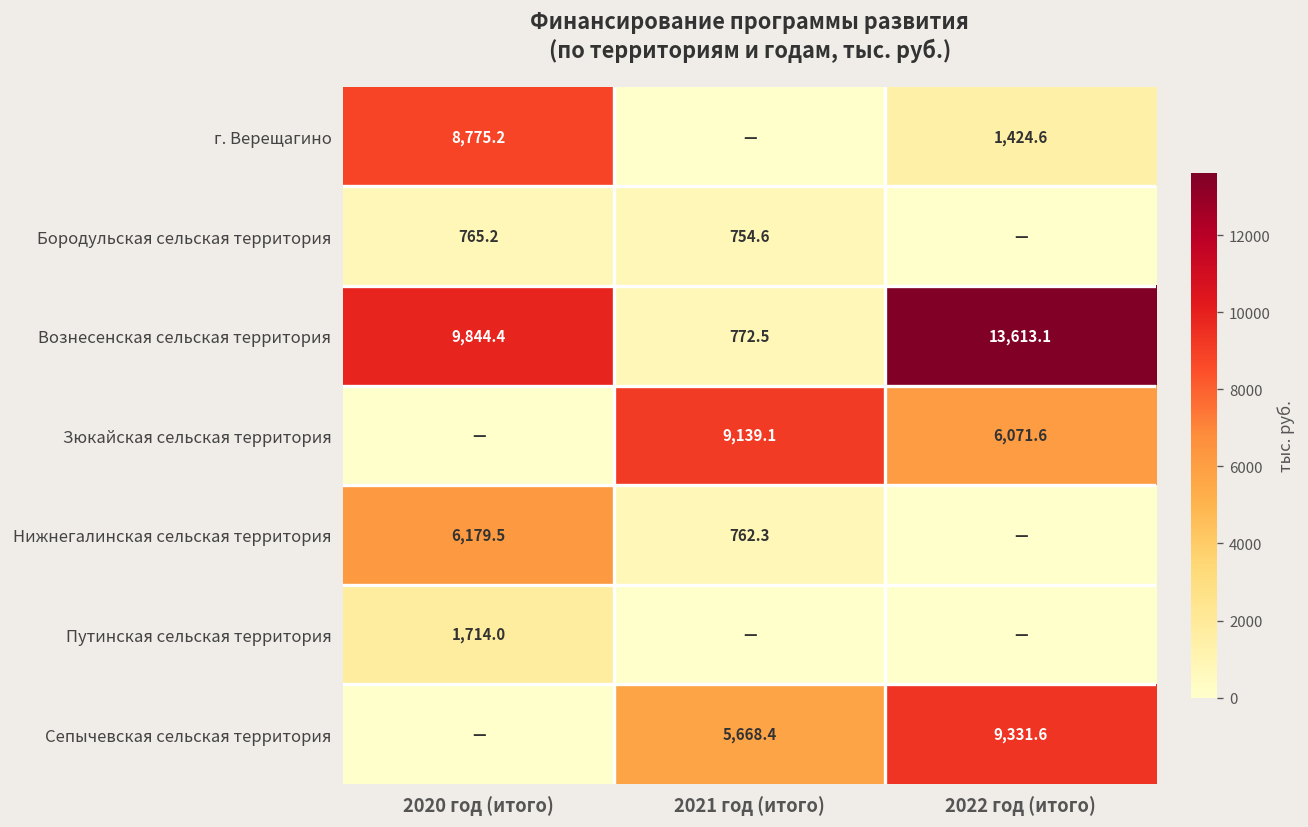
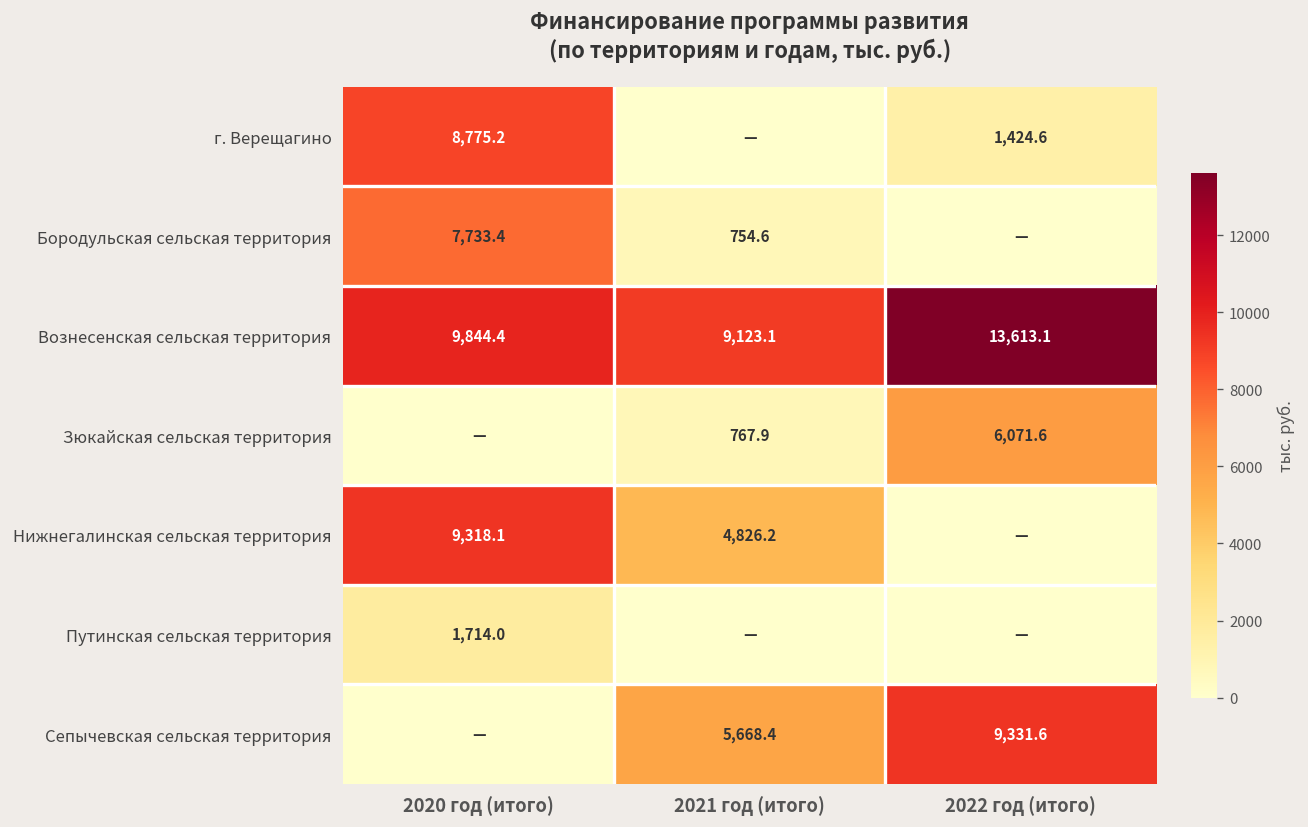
Бородульская сельская территория, 2020 год (итого): 765.2 -> 7,733.4
Вознесенская сельская территория, 2021 год (итого): 772.5 -> 9,123.1
Зюкайская сельская территория, 2021 год (итого): 9,139.1 -> 767.9
Нижнегалинская сельская территория, 2020 год (итого): 6,179.5 -> 9,318.1
Нижнегалинская сельская территория, 2021 год (итого): 762.3 -> 4,826.2
